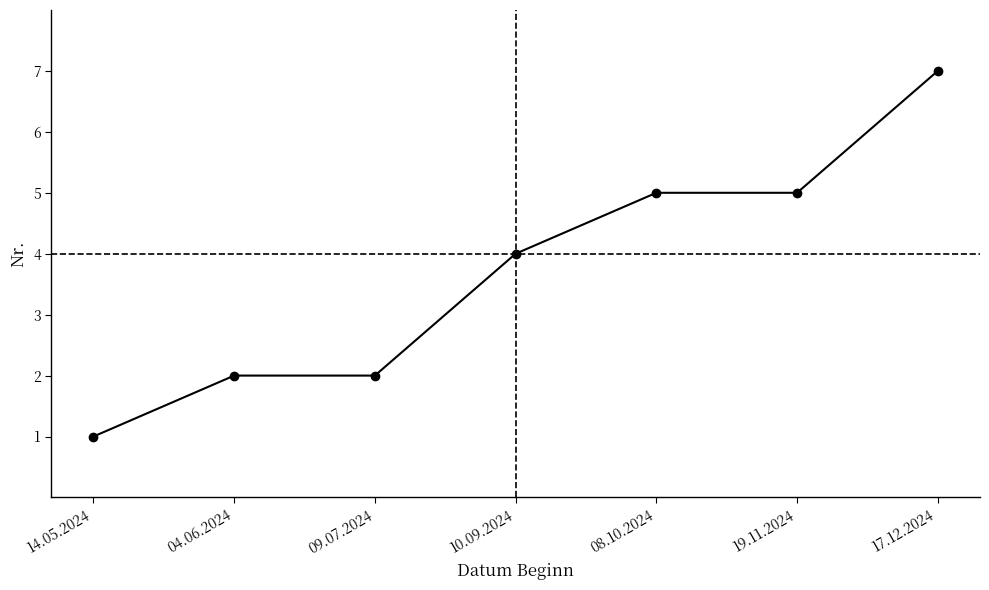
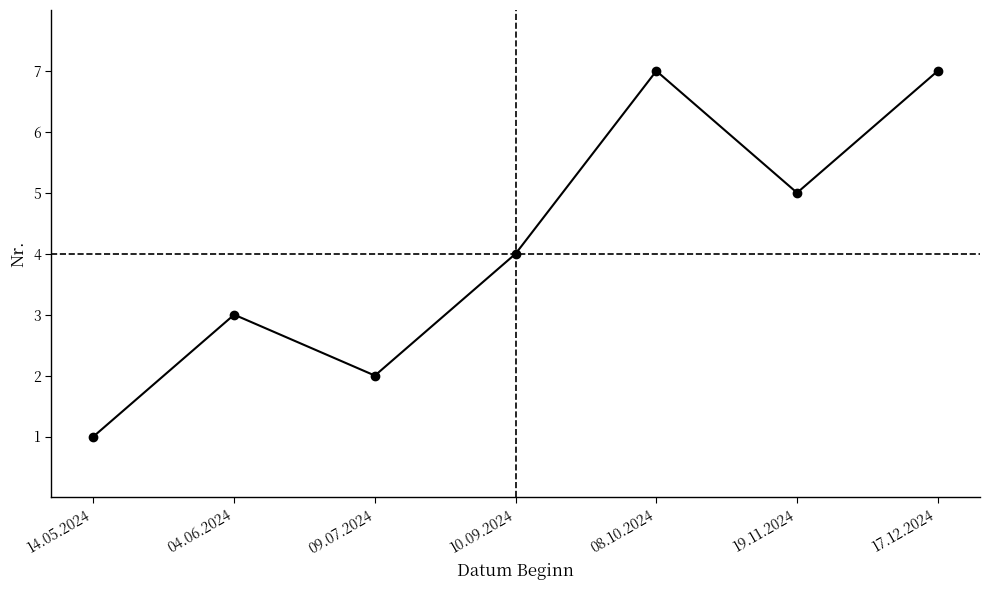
04.06.2024: 2 -> 3
08.10.2024: 5 -> 7
